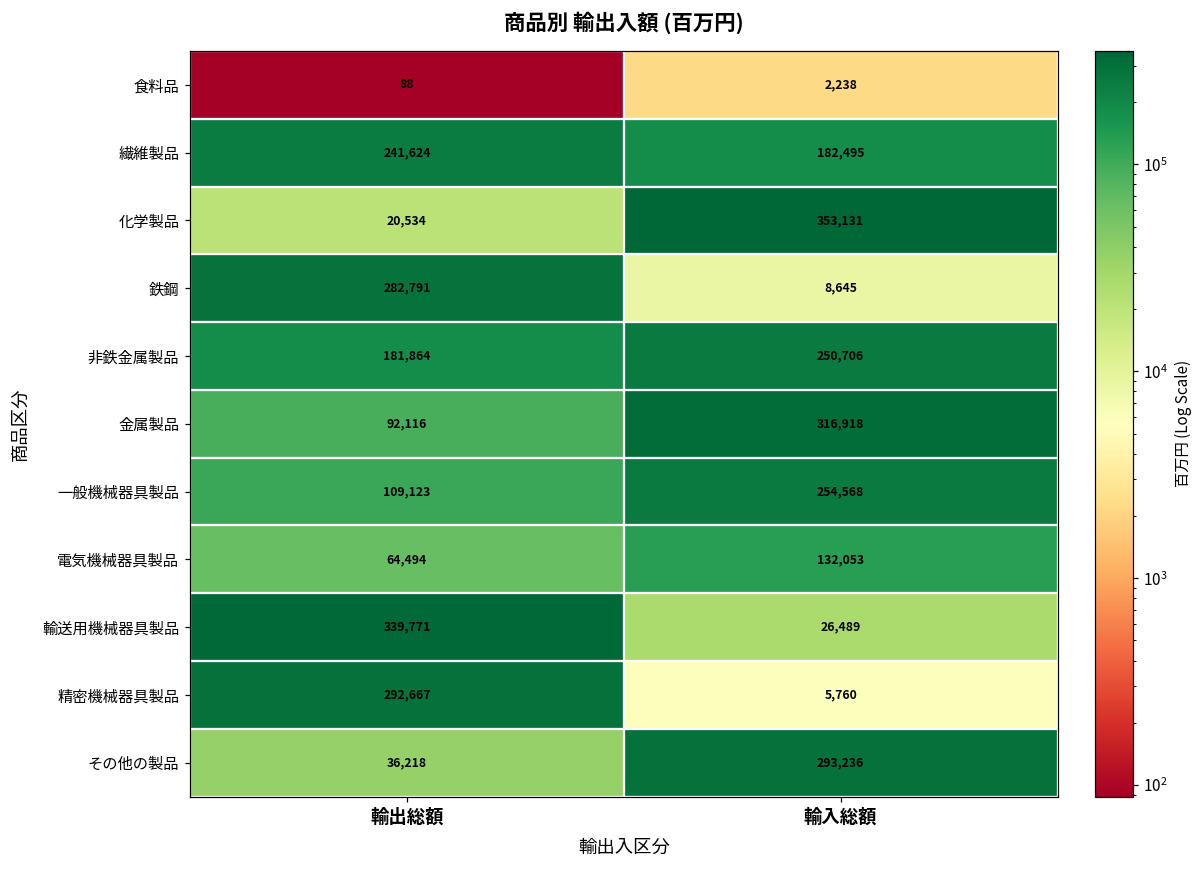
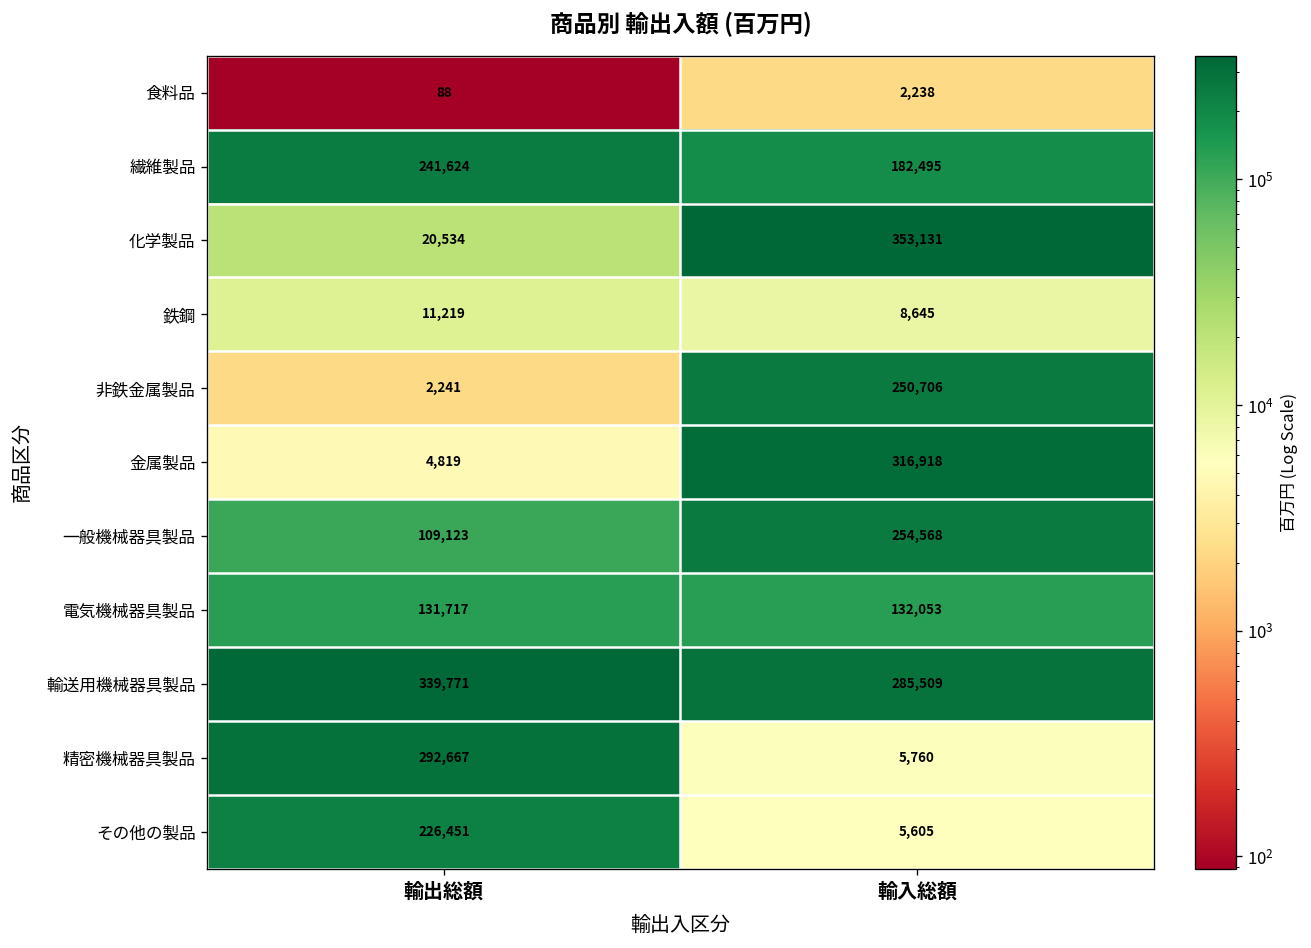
鉄鋼, 輸出総額: 282,791 -> 11,219
非鉄金属製品, 輸出総額: 181,864 -> 2,241
金属製品, 輸出総額: 92,116 -> 4,819
電気機械器具製品, 輸出総額: 64,494 -> 131,717
輸送用機械器具製品, 輸入総額: 26,489 -> 285,509
その他の製品, 輸出総額: 36,218 -> 226,451
その他の製品, 輸入総額: 293,236 -> 5,605
